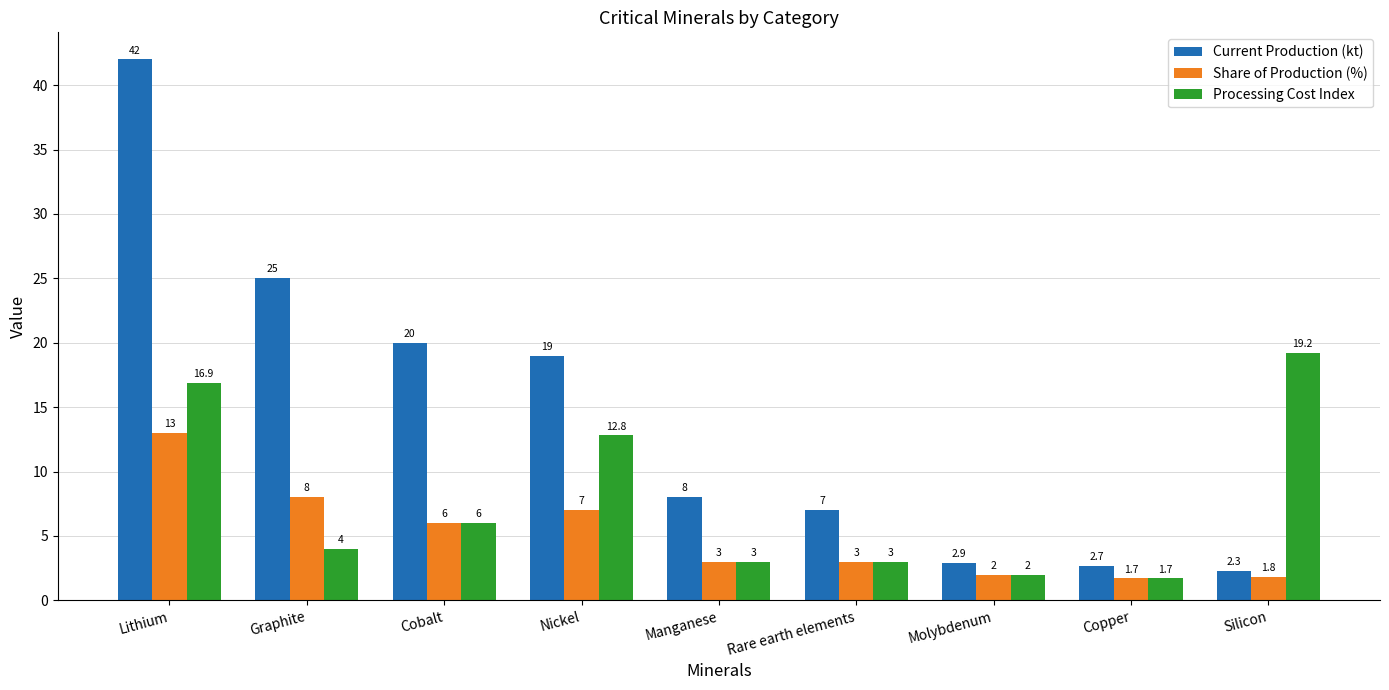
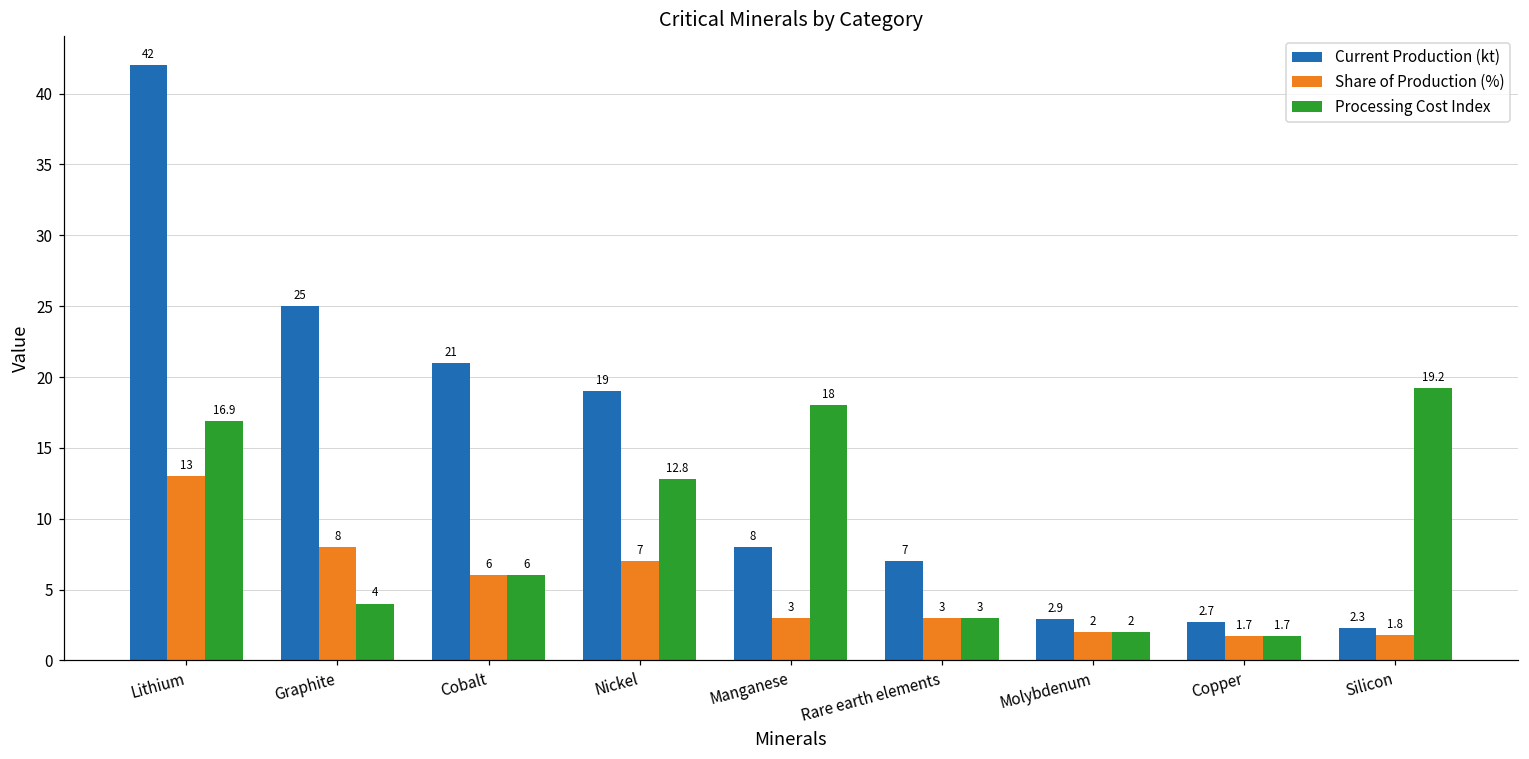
Current Production (kt), Cobalt: 20 -> 21
Processing Cost Index, Manganese: 3 -> 18
